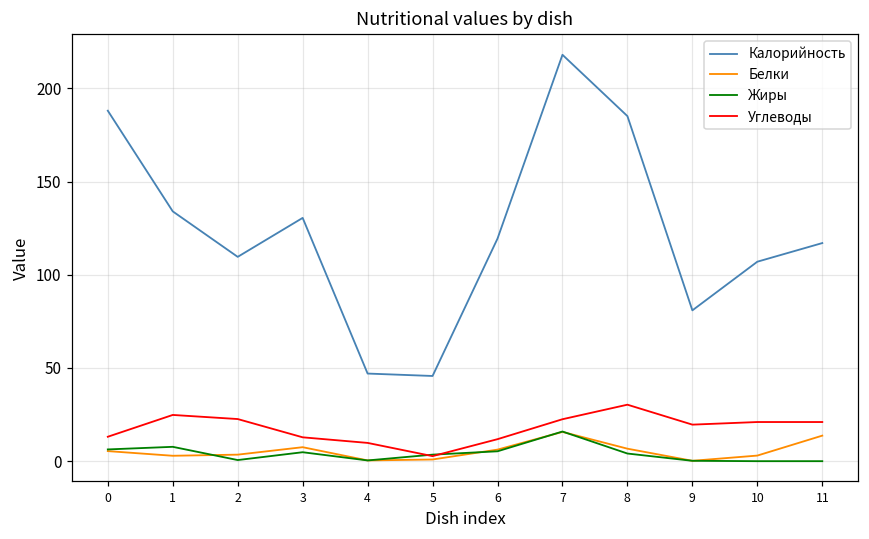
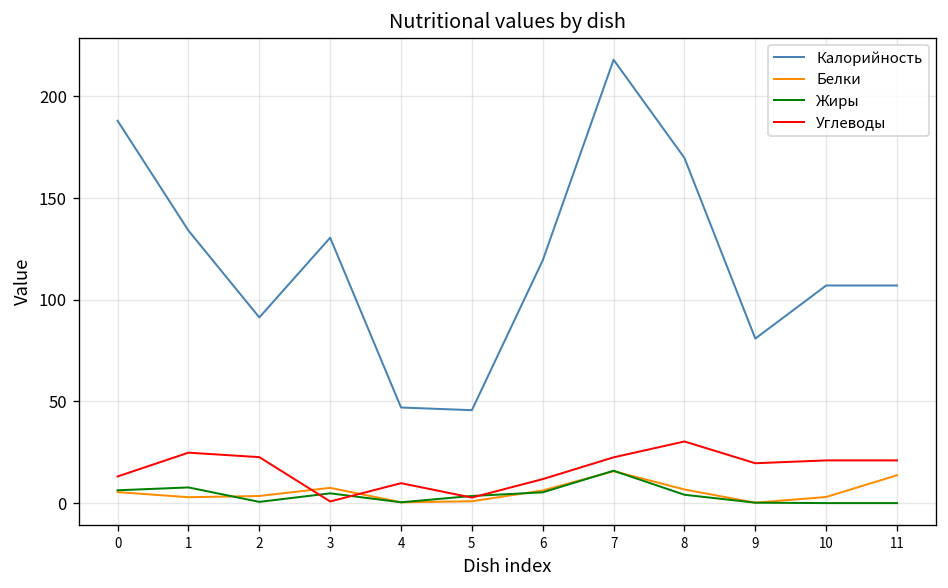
Калорийность, 2: 110 -> 91
Углеводы, 3: 13 -> 1
Калорийность, 8: 185 -> 170
Калорийность, 11: 117 -> 107
